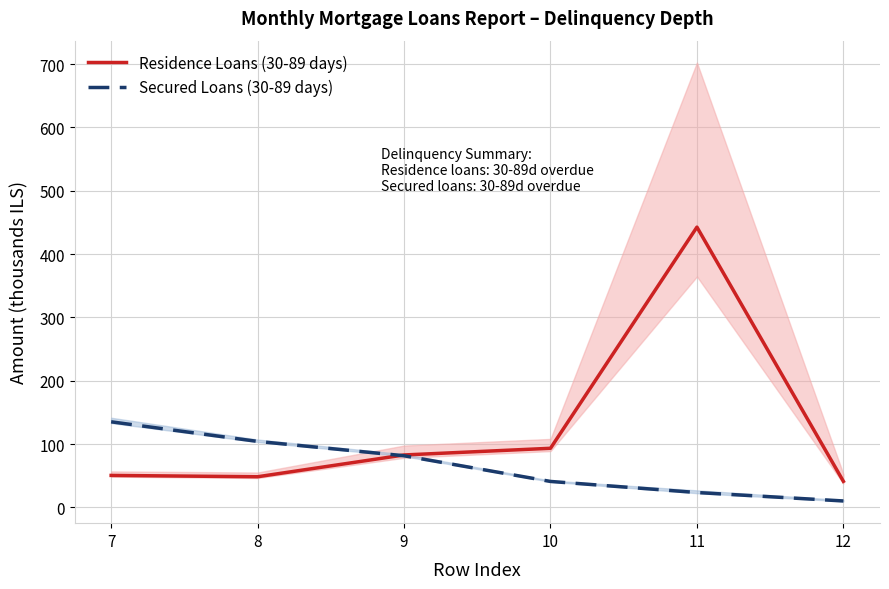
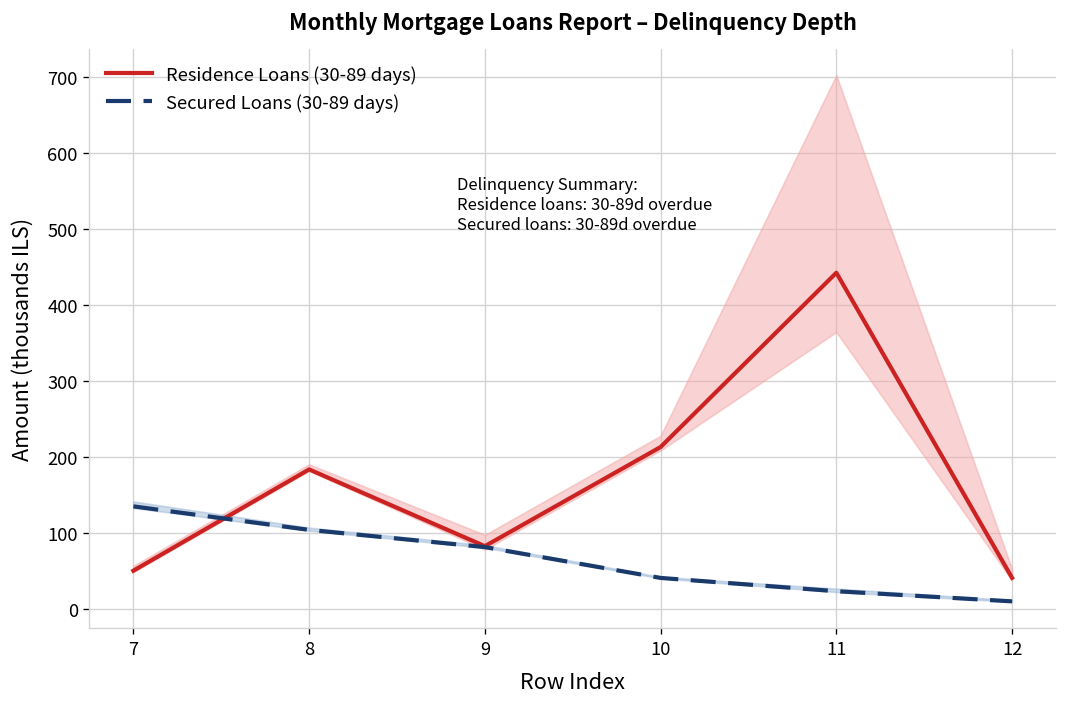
Residence Loans (30-89 days), 8: 50 -> 180
Residence Loans (30-89 days), 10: 90 -> 210
